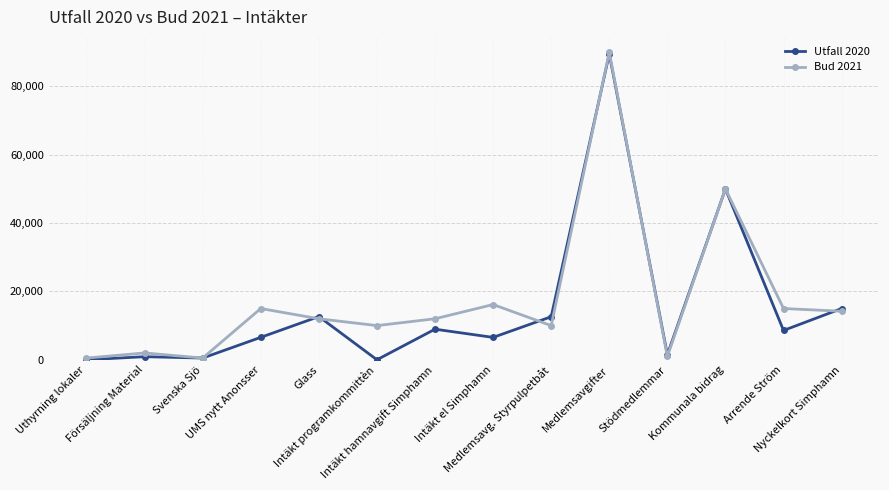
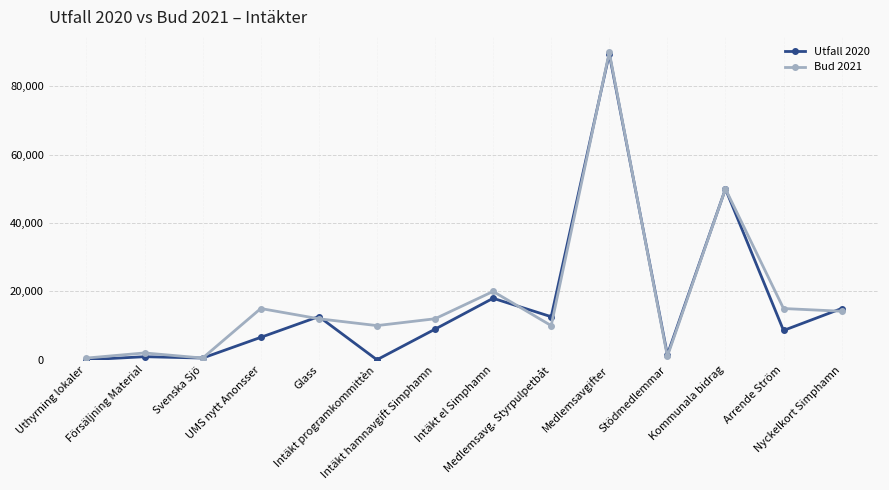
Utfall 2020, Intäkt el Simphamn: 7,000 -> 18,000
Bud 2021, Intäkt el Simphamn: 16,000 -> 20,000
